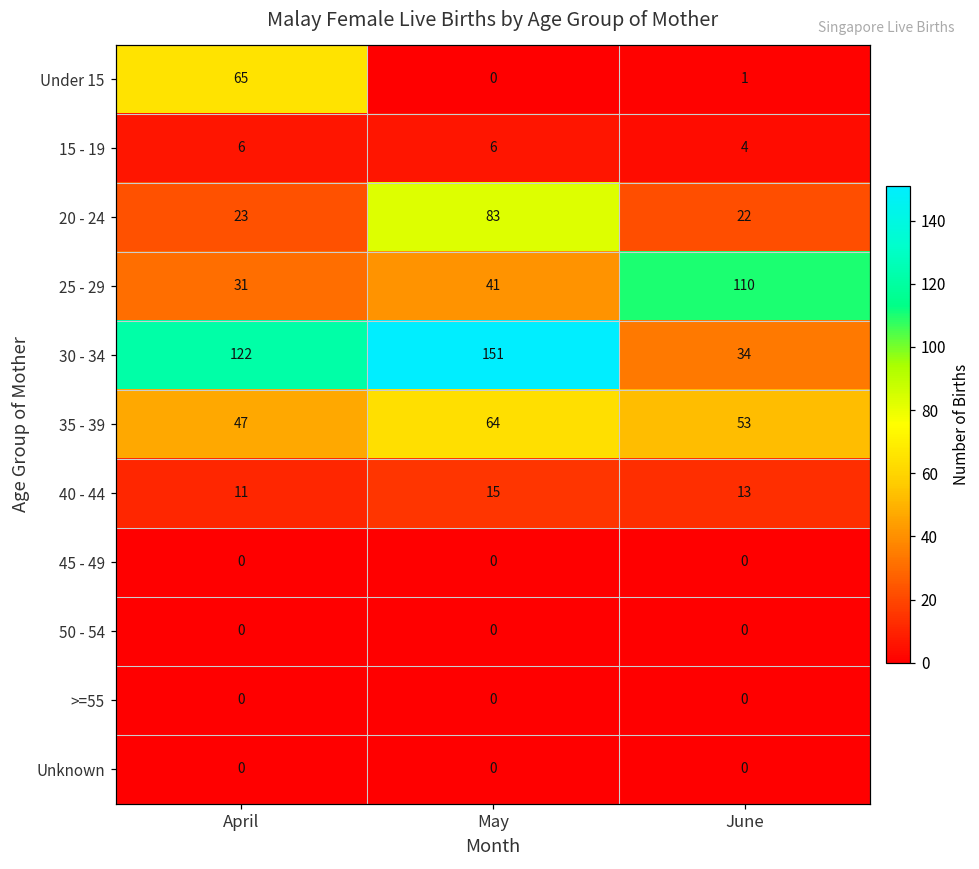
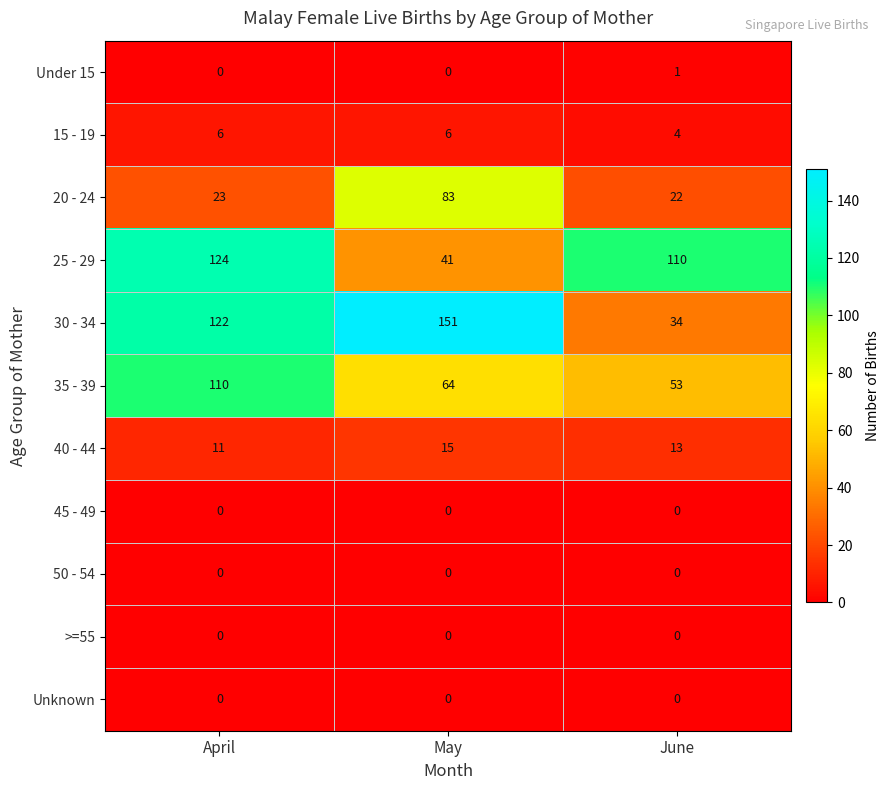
Under 15, April: 65 -> 0
25 - 29, April: 31 -> 124
35 - 39, April: 47 -> 110
